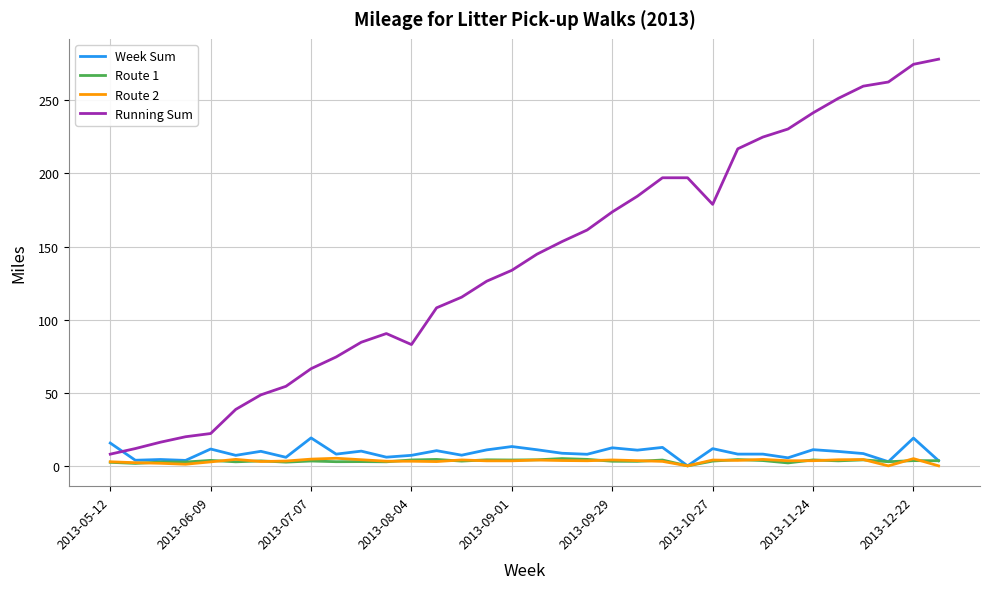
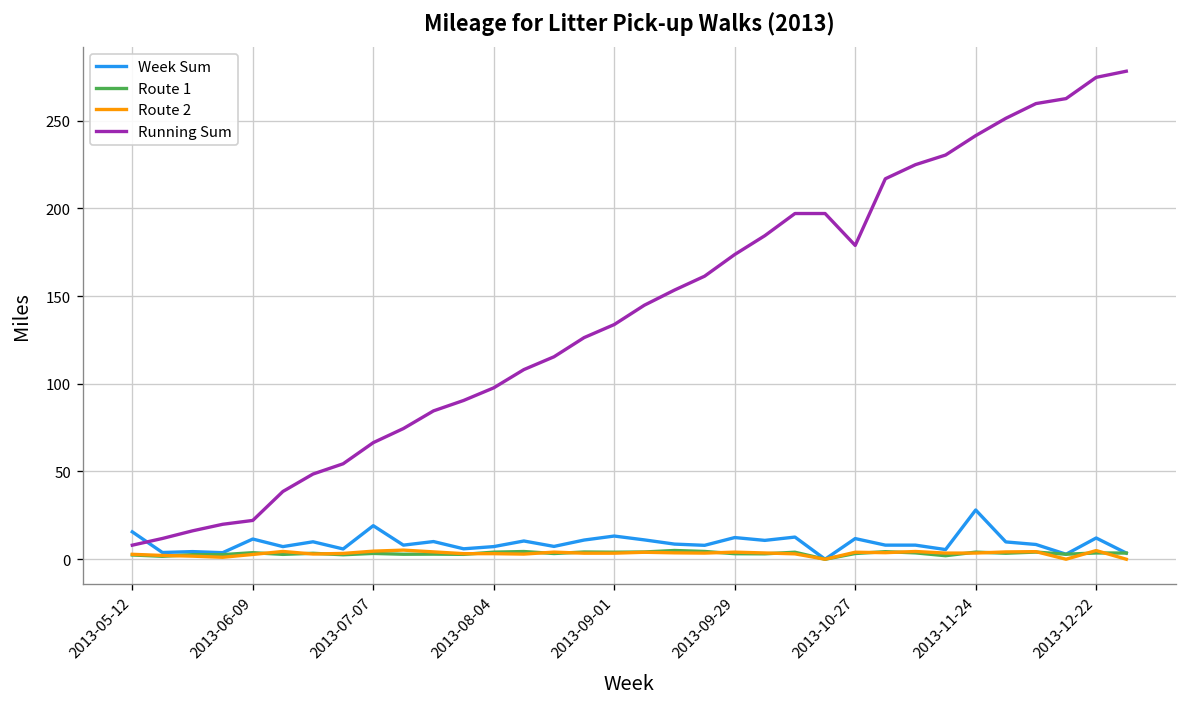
Running Sum, 2013-08-04: 83 -> 98
Week Sum, 2013-11-24: 11 -> 28
Week Sum, 2013-12-22: 19 -> 12
